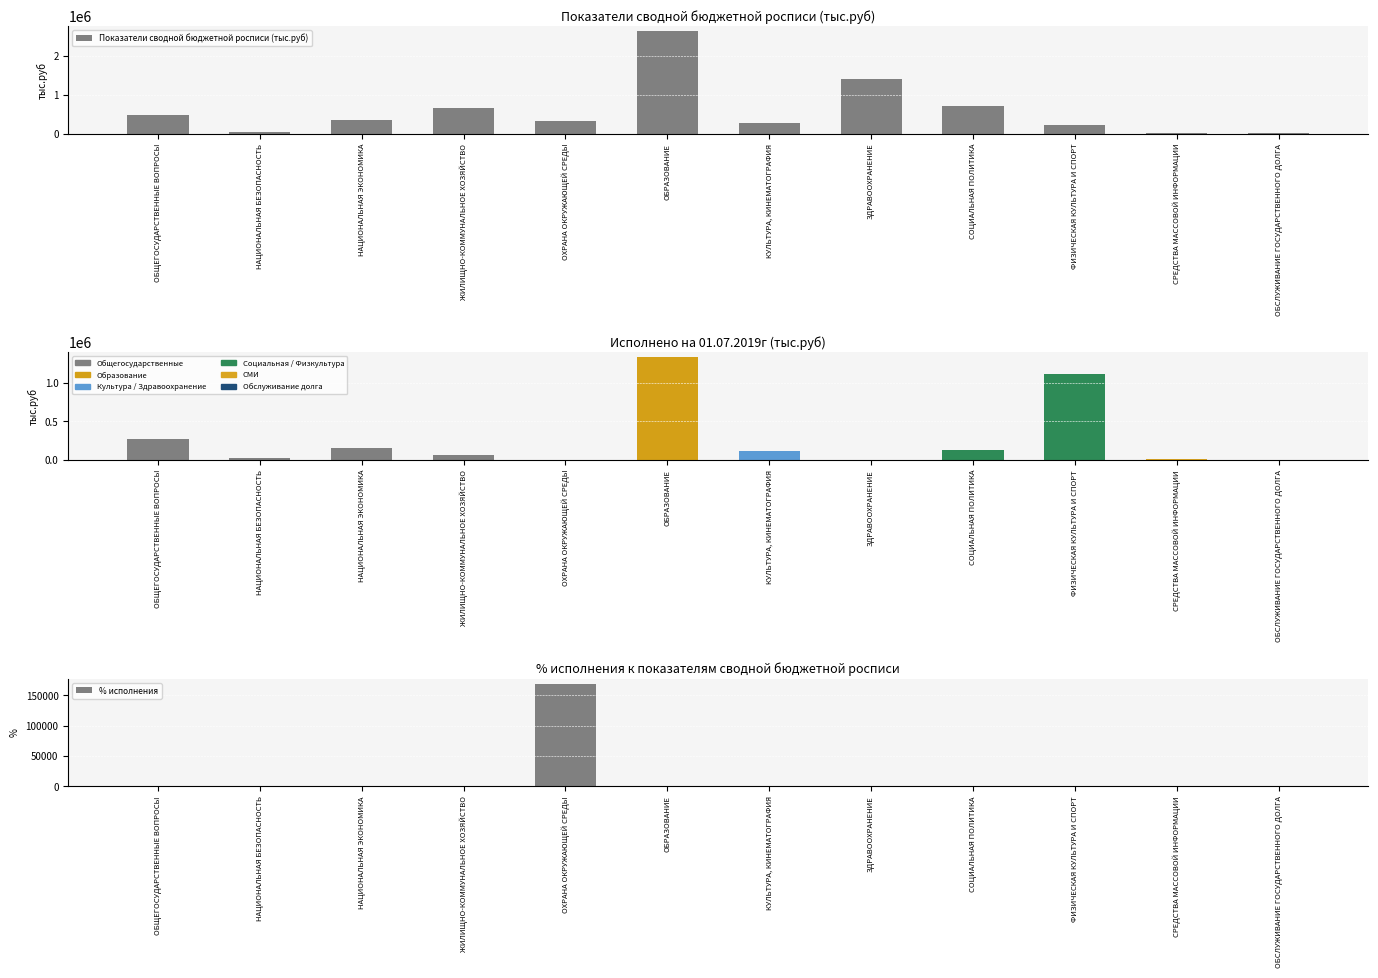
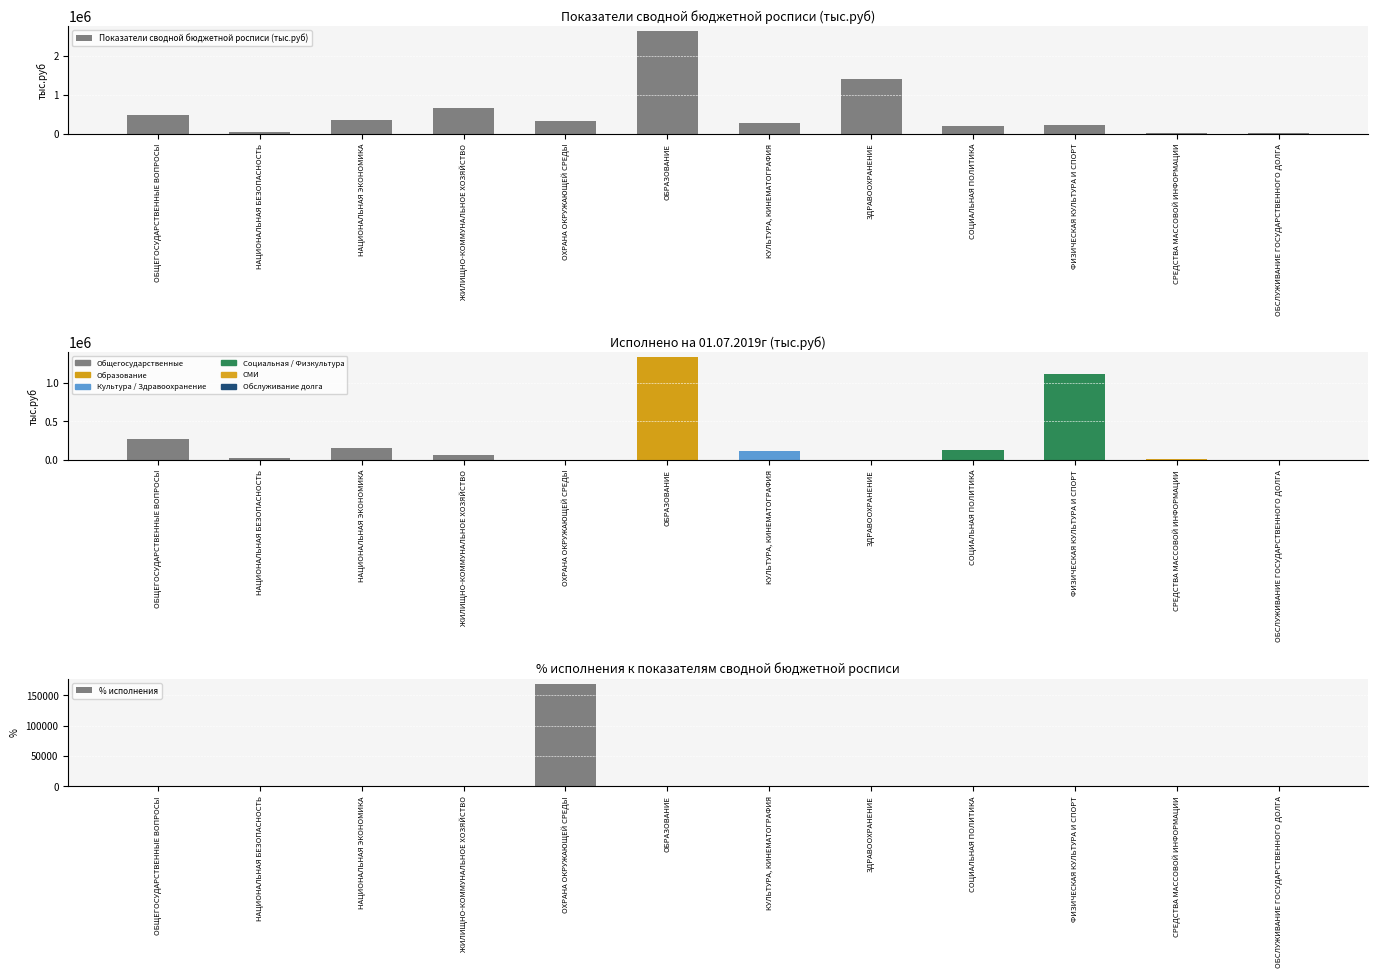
Показатели сводной бюджетной росписи (тыс.руб), СОЦИАЛЬНАЯ ПОЛИТИКА: 700000 -> 200000
